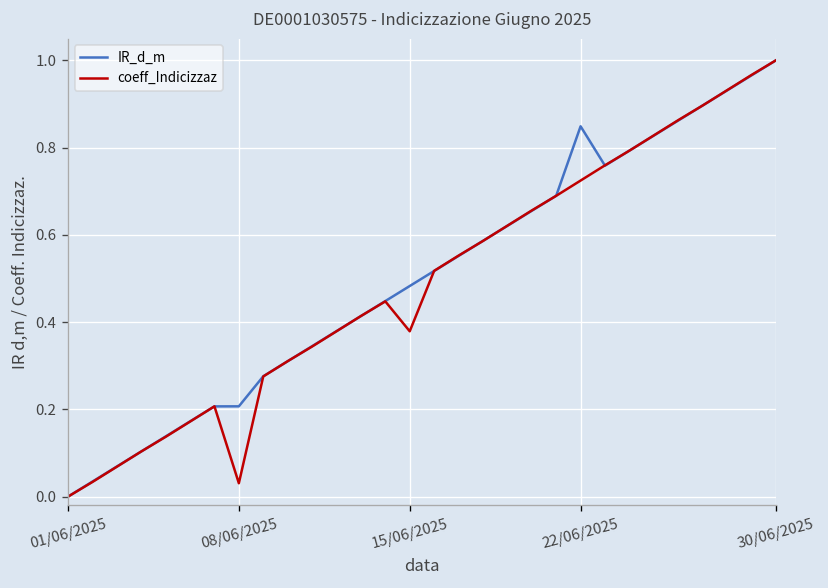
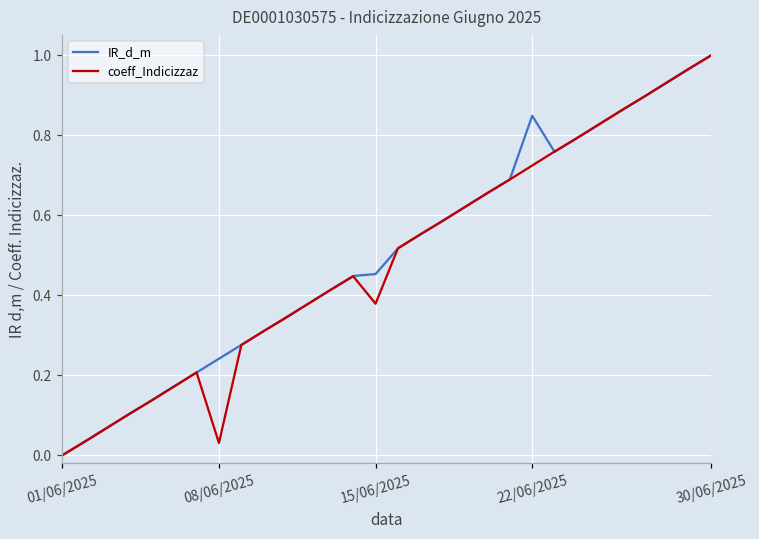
IR_d_m, 08/06/2025: 0.21 -> 0.24
IR_d_m, 15/06/2025: 0.48 -> 0.45
